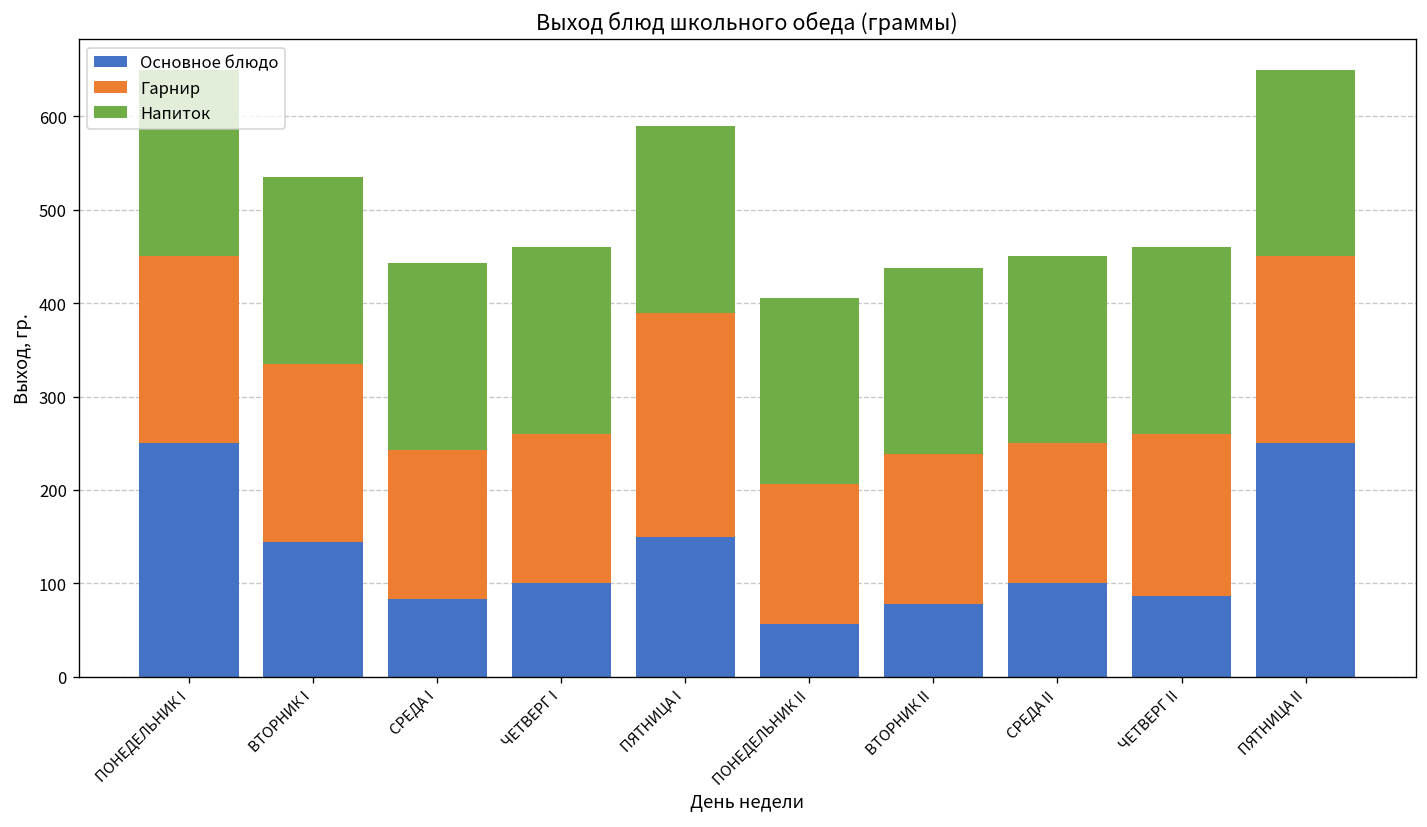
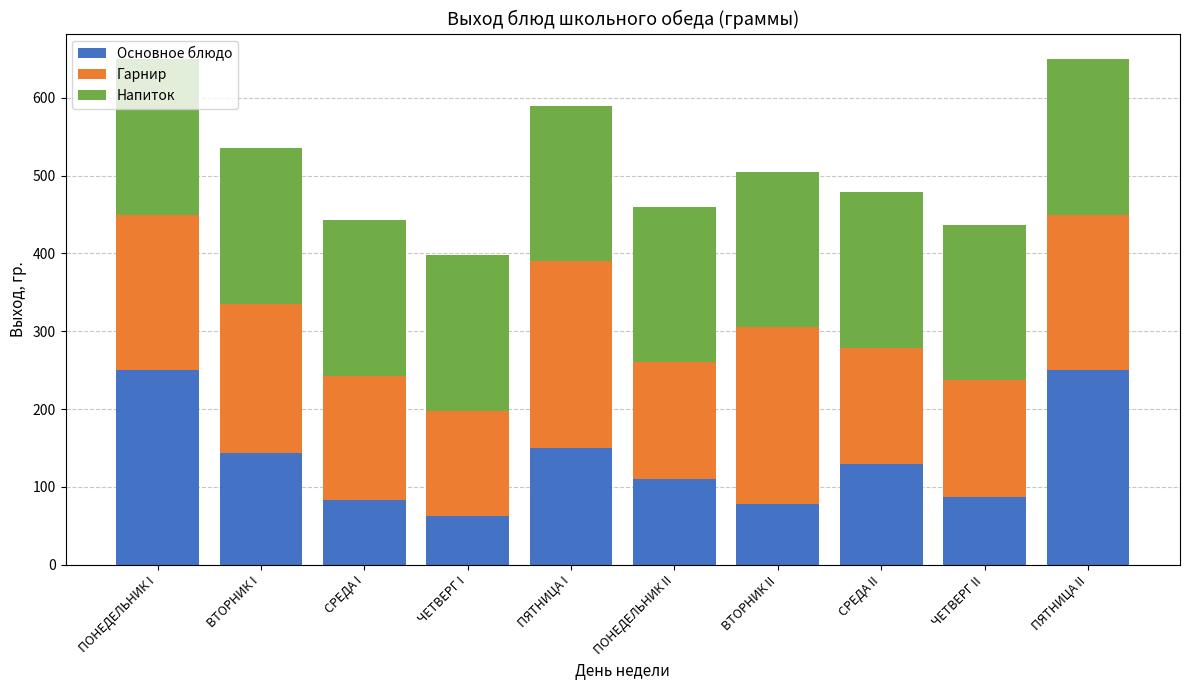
Основное блюдо, ЧЕТВЕРГ I: 100 -> 60
Гарнир, ЧЕТВЕРГ I: 160 -> 140
Основное блюдо, ПОНЕДЕЛЬНИК II: 60 -> 110
Гарнир, ВТОРНИК II: 160 -> 230
Основное блюдо, СРЕДА II: 100 -> 130
Гарнир, ЧЕТВЕРГ II: 170 -> 150
